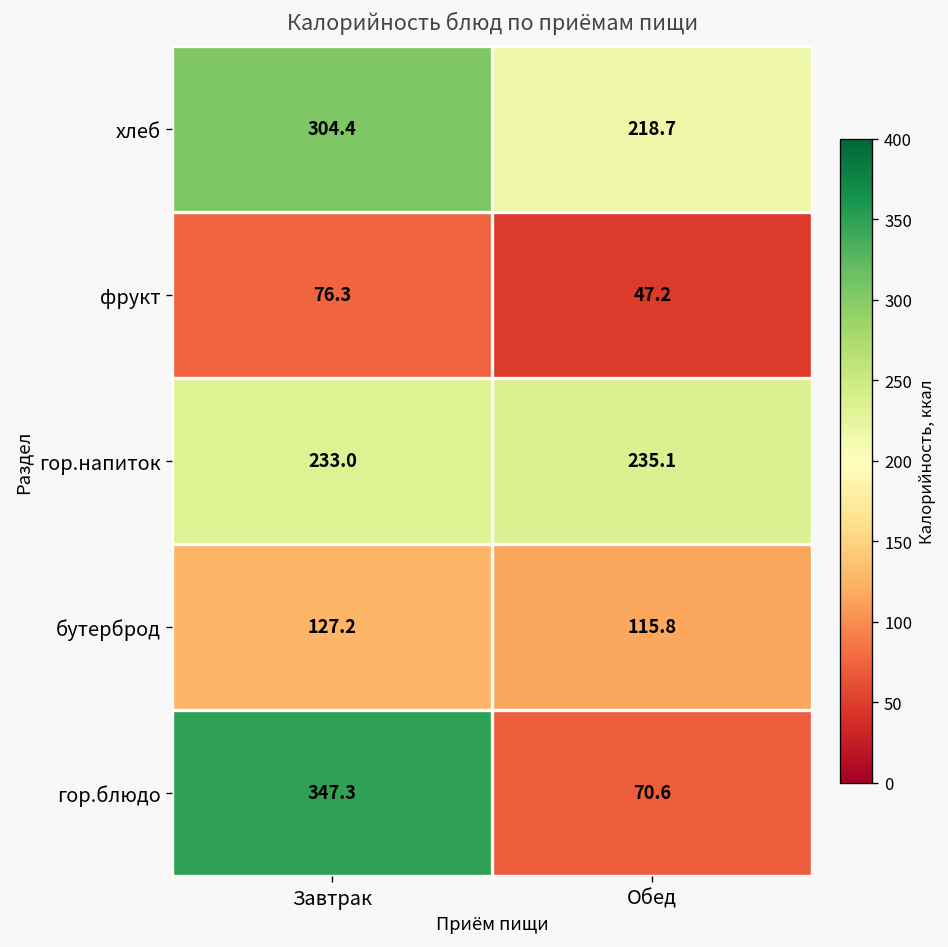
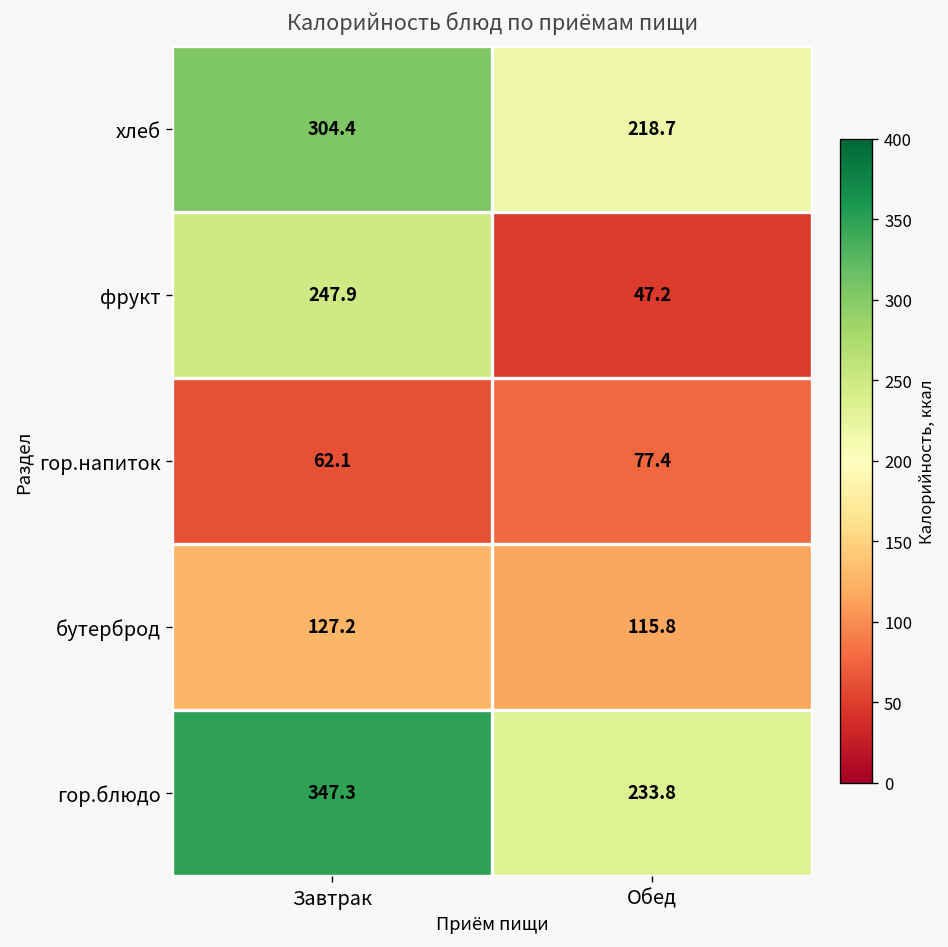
фрукт, Завтрак: 76.3 -> 247.9
гор.напиток, Завтрак: 233.0 -> 62.1
гор.напиток, Обед: 235.1 -> 77.4
гор.блюдо, Обед: 70.6 -> 233.8
